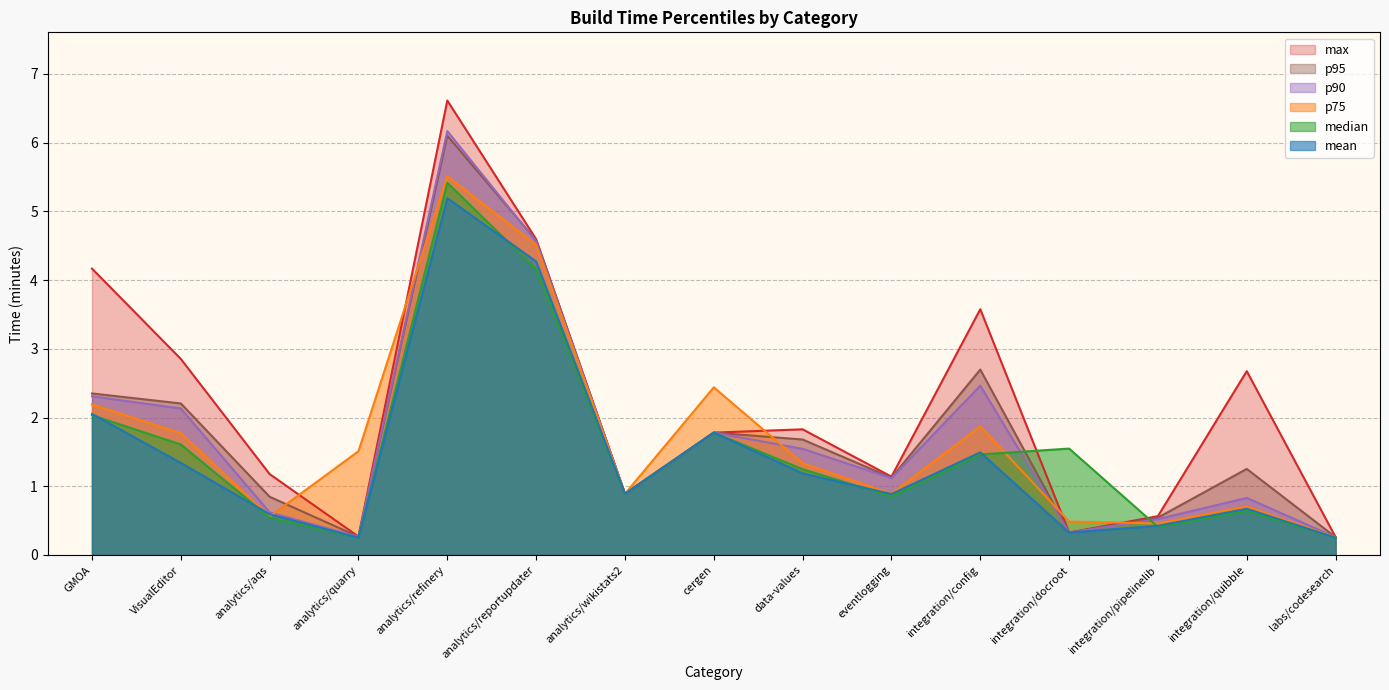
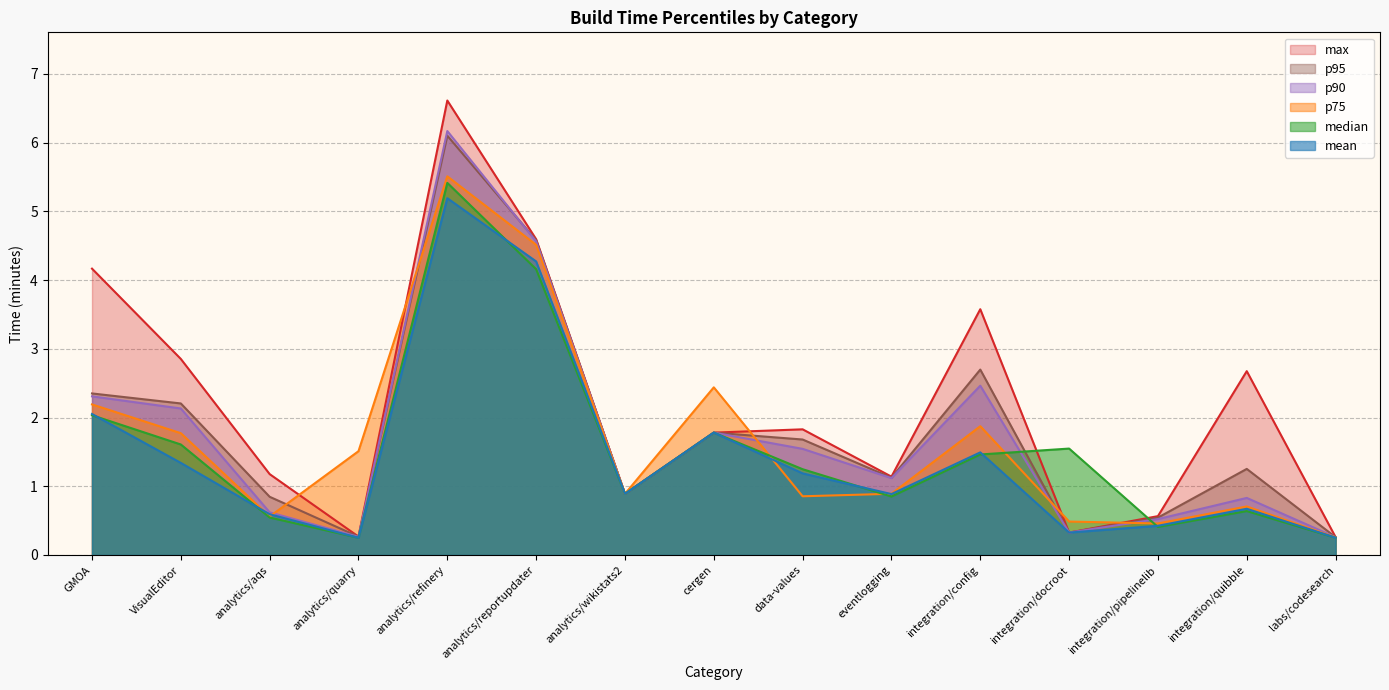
p75, data-values: 1.3 -> 0.9
